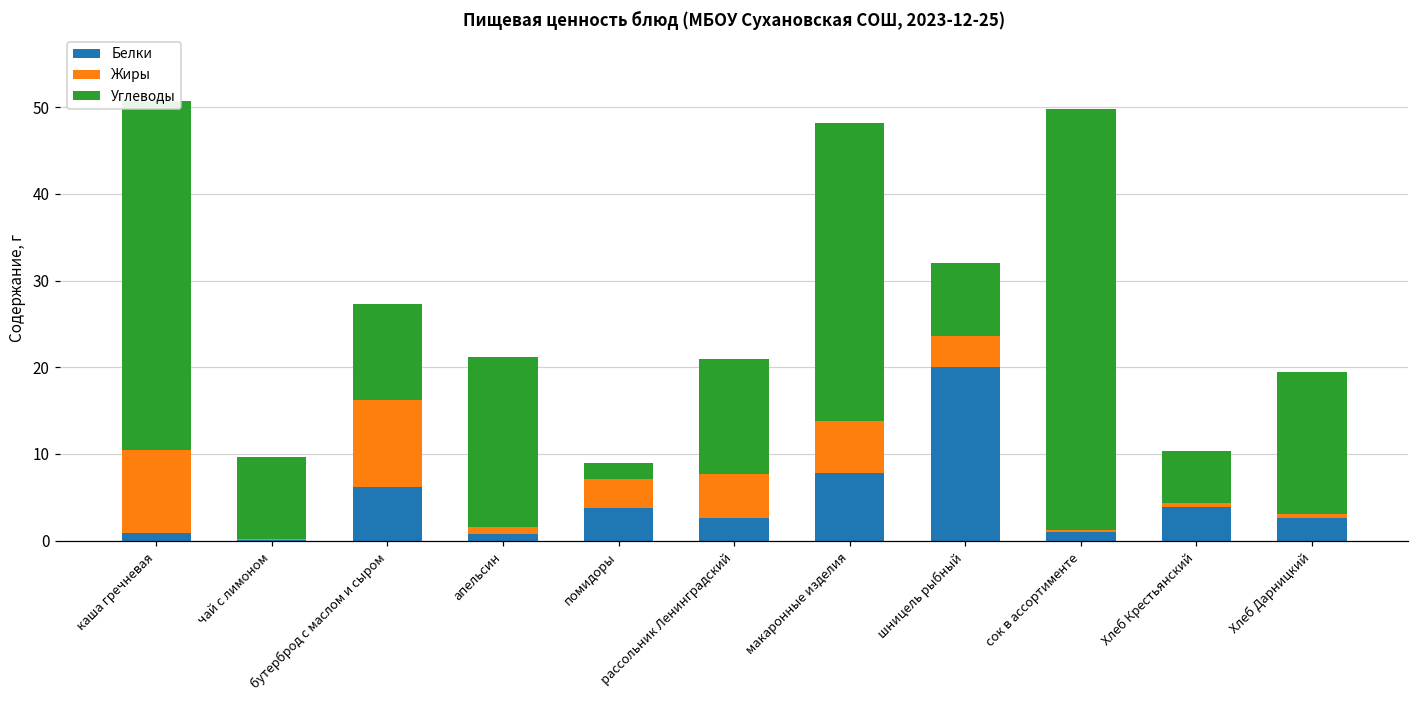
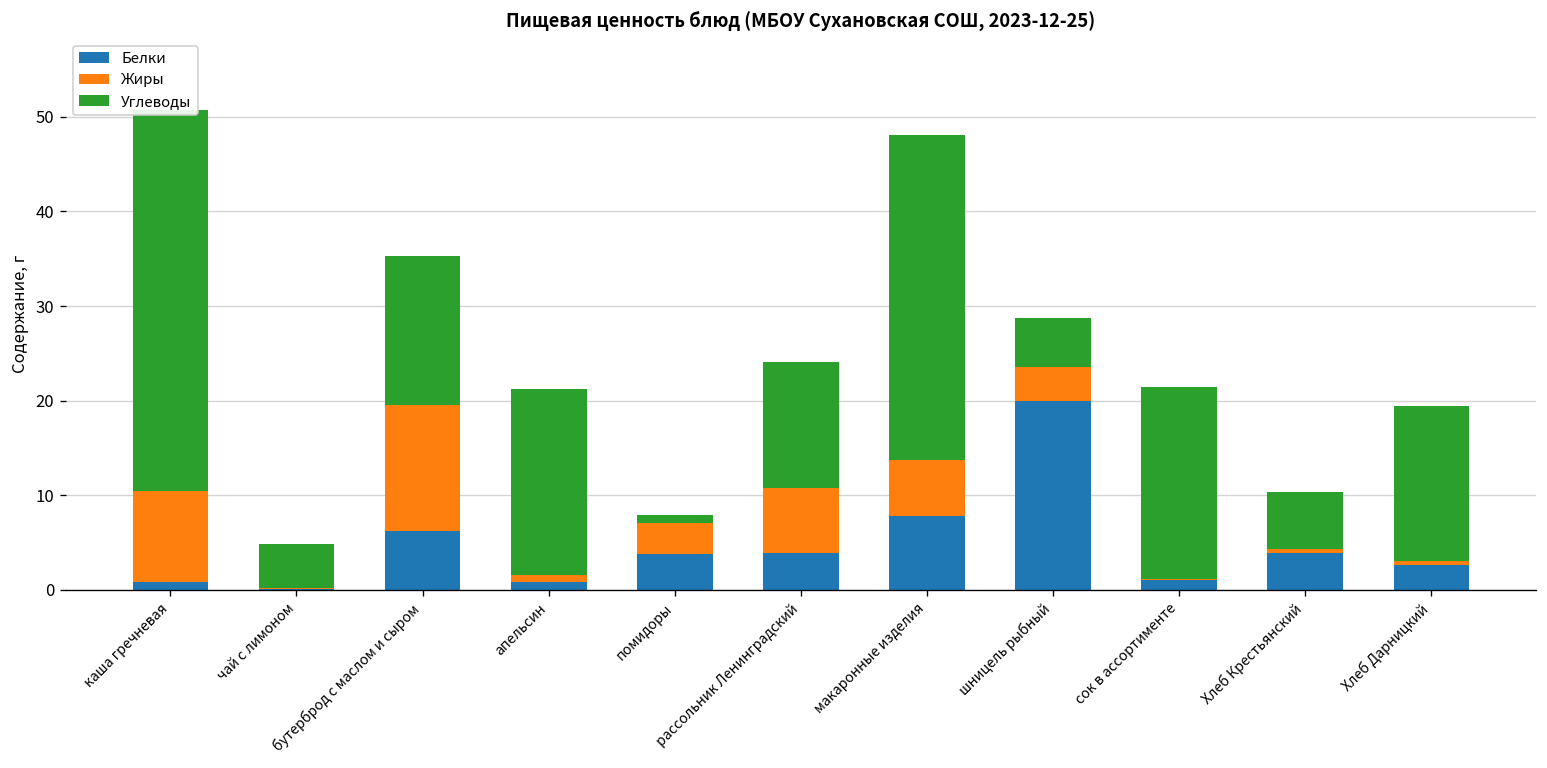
Углеводы, чай с лимоном: 10 -> 5
Жиры, бутерброд с маслом и сыром: 10 -> 13
Углеводы, бутерброд с маслом и сыром: 11 -> 16
Углеводы, помидоры: 2 -> 1
Белки, рассольник Ленинградский: 3 -> 4
Жиры, рассольник Ленинградский: 5 -> 7
Углеводы, шницель рыбный: 8 -> 5
Углеводы, сок в ассортименте: 49 -> 20
